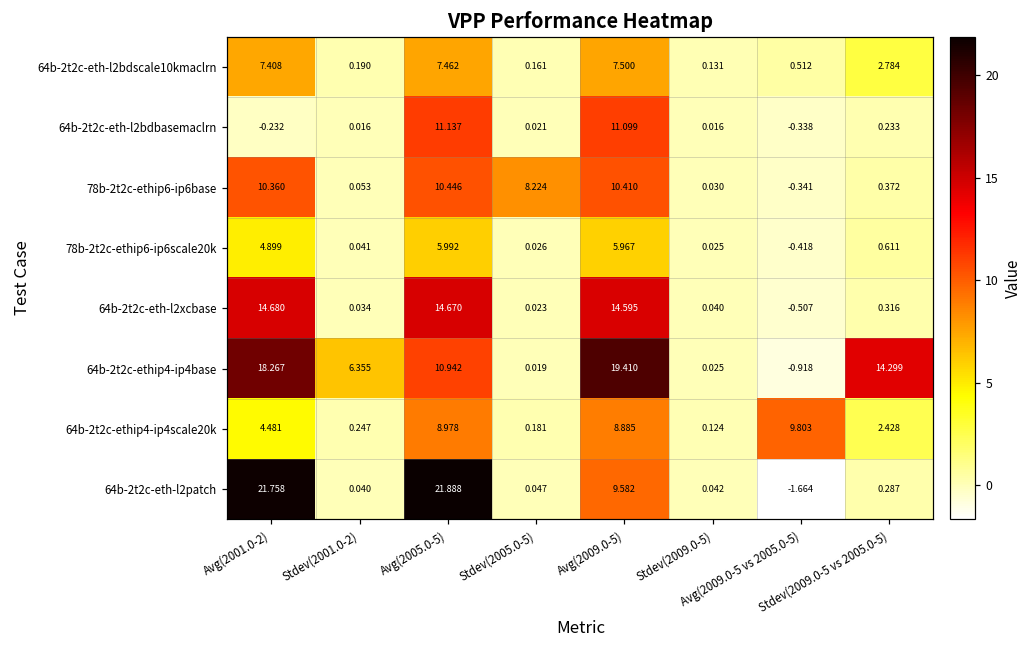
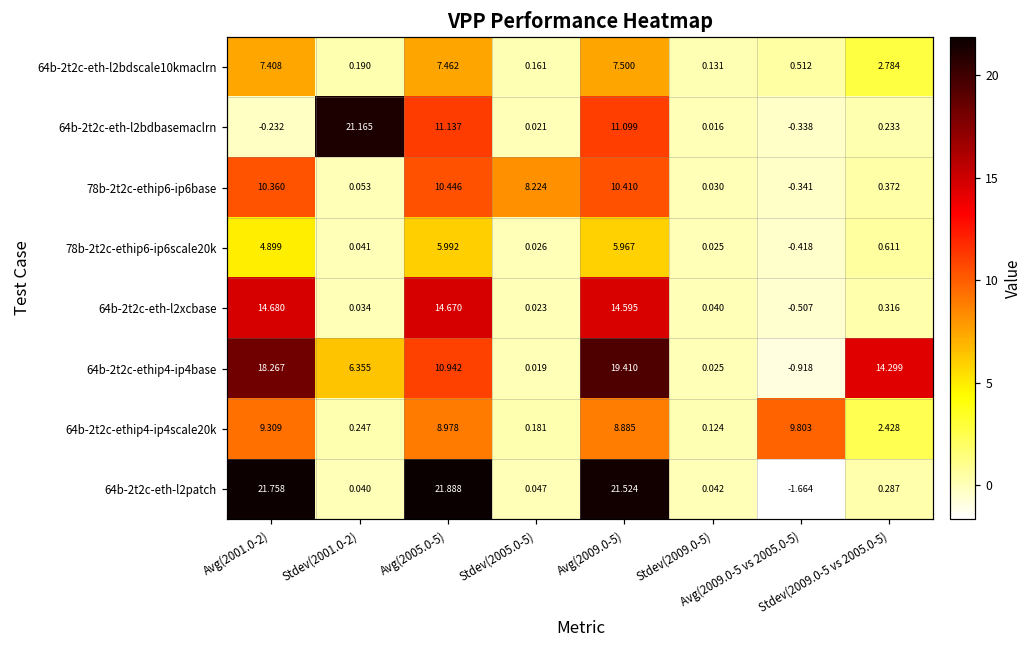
64b-2t2c-eth-l2bdbasemaclrn, Stdev(2001.0-2): 0.016 -> 21.165
64b-2t2c-ethip4-ip4scale20k, Avg(2001.0-2): 4.481 -> 9.309
64b-2t2c-eth-l2patch, Avg(2009.0-5): 9.582 -> 21.524
